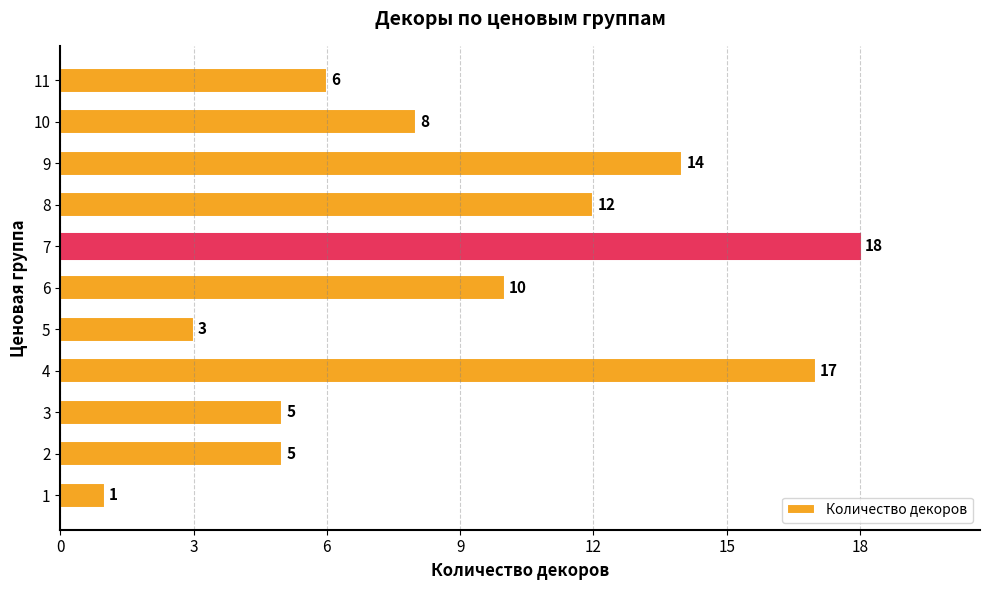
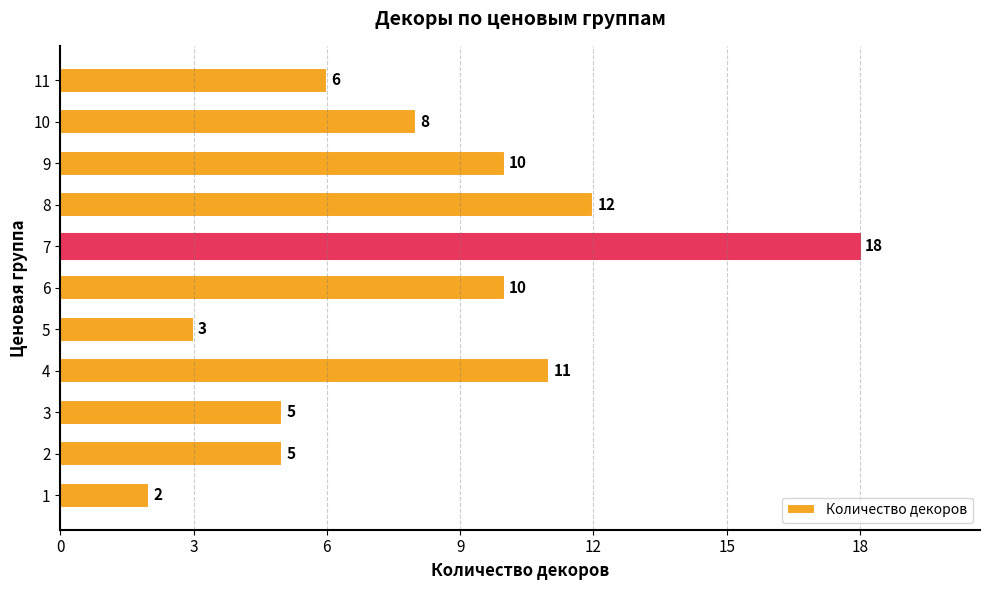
9: 14 -> 10
4: 17 -> 11
1: 1 -> 2
